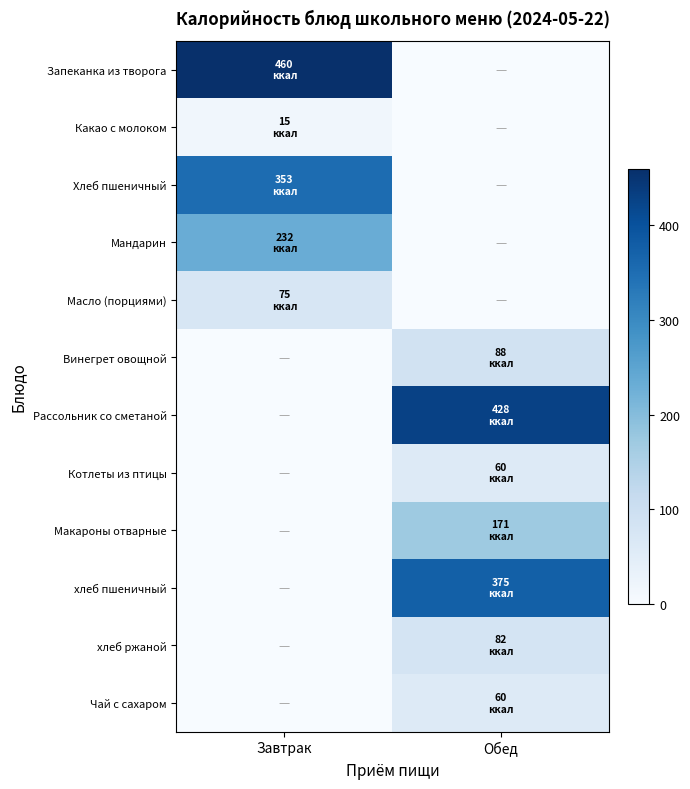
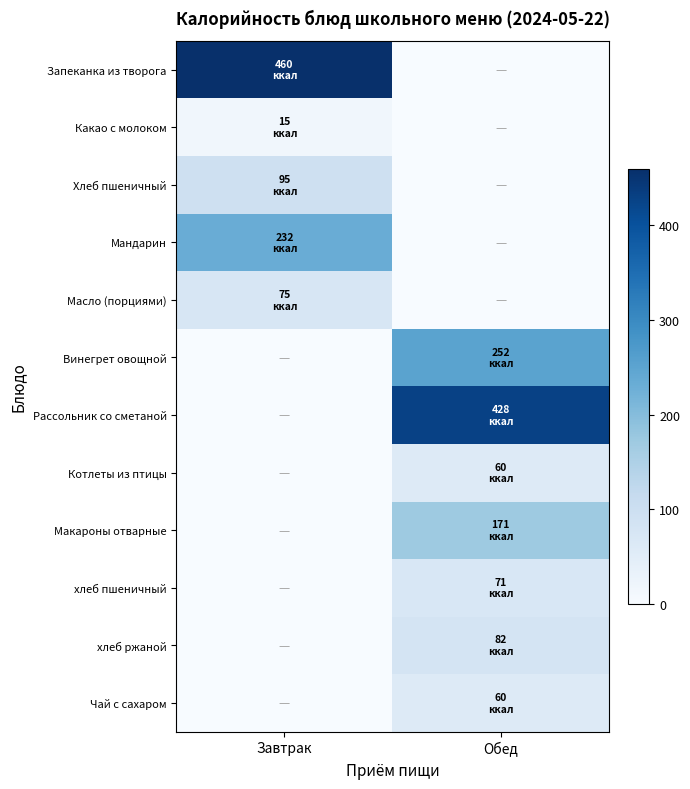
Хлеб пшеничный, Завтрак: 353 -> 95
Винегрет овощной, Обед: 88 -> 252
хлеб пшеничный, Обед: 375 -> 71
